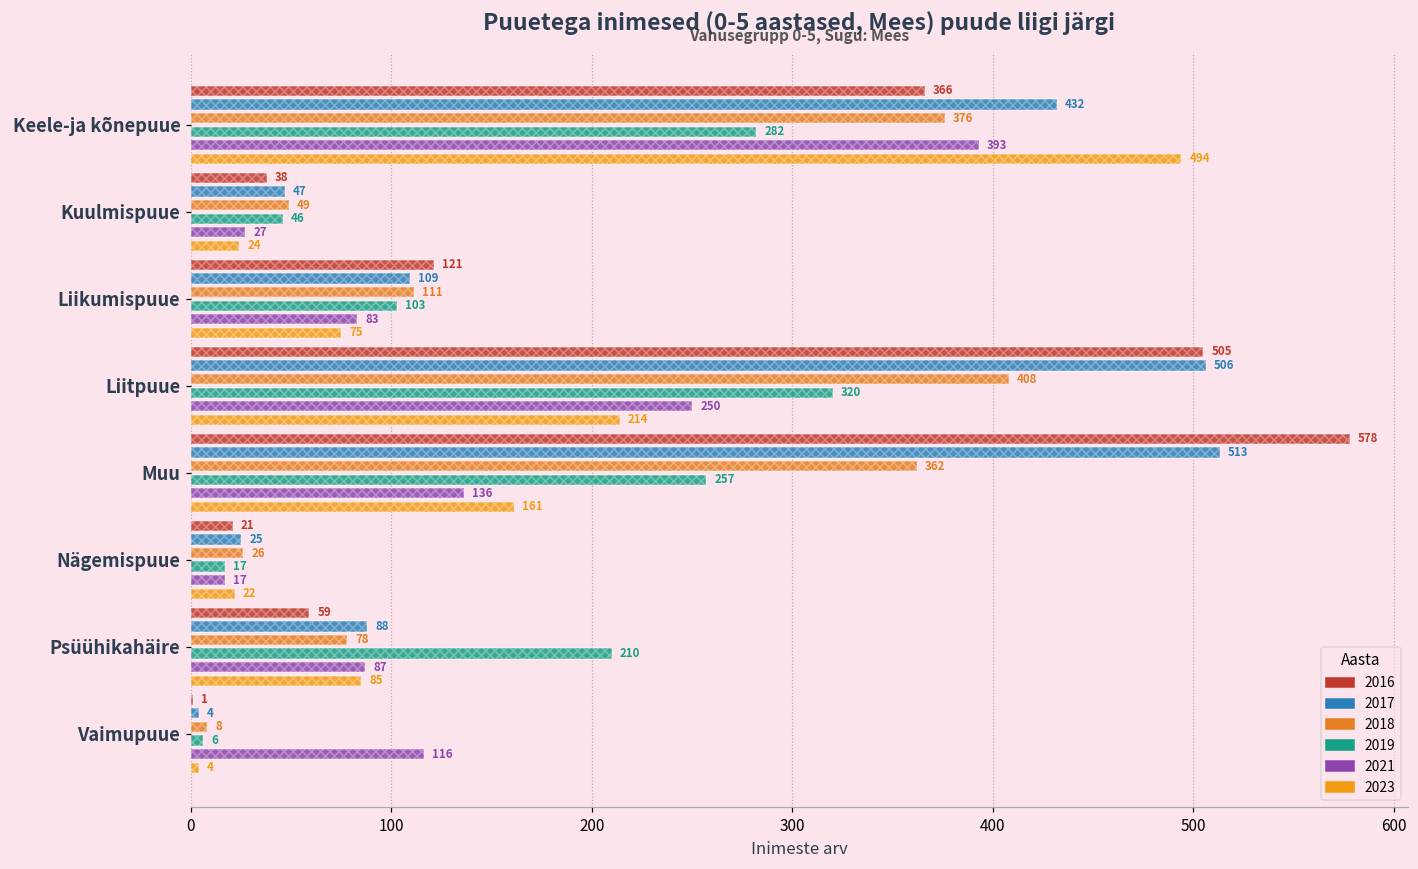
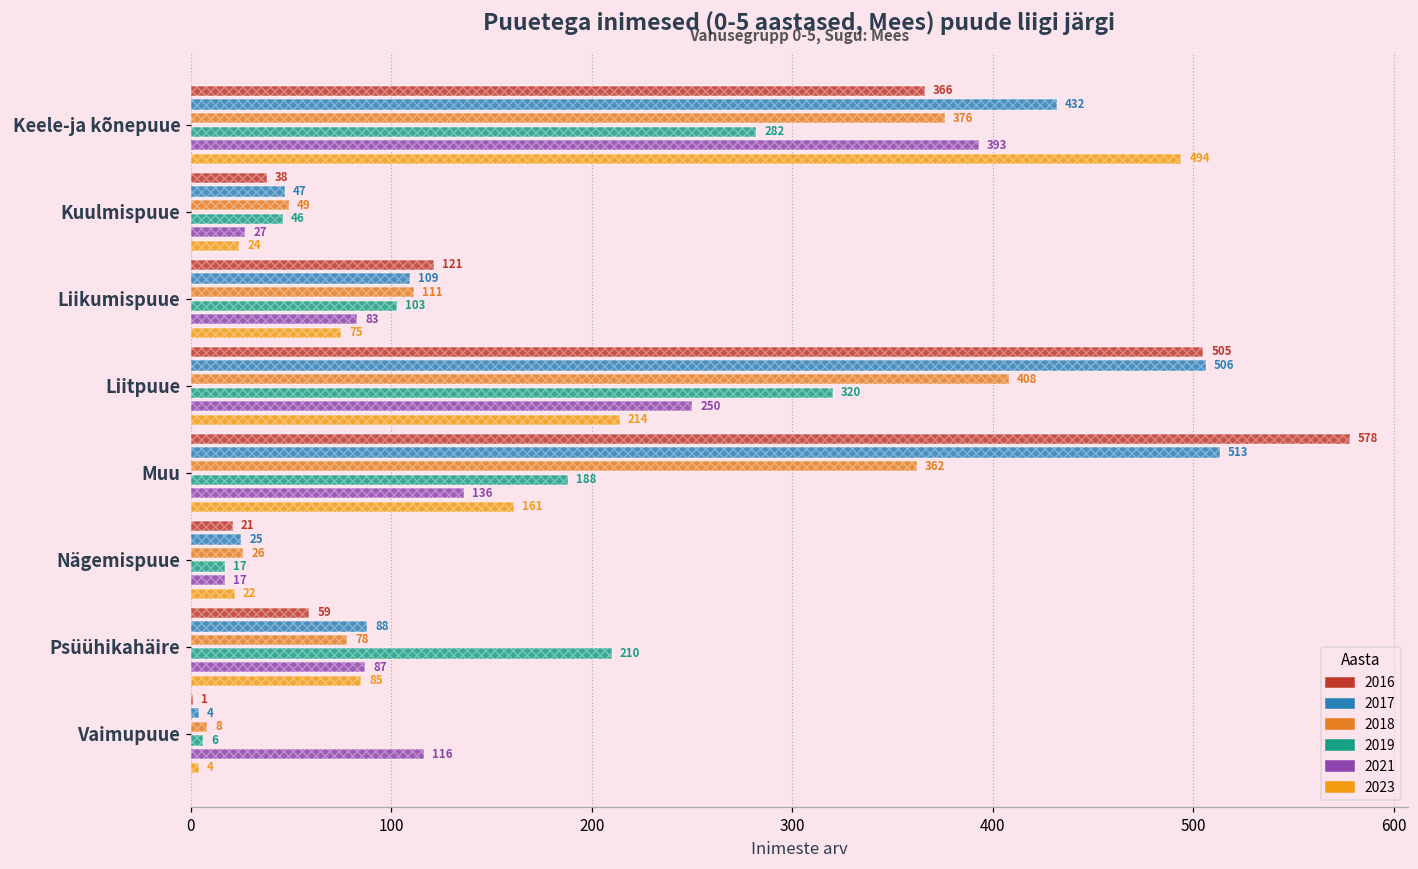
2019, Muu: 257 -> 188
